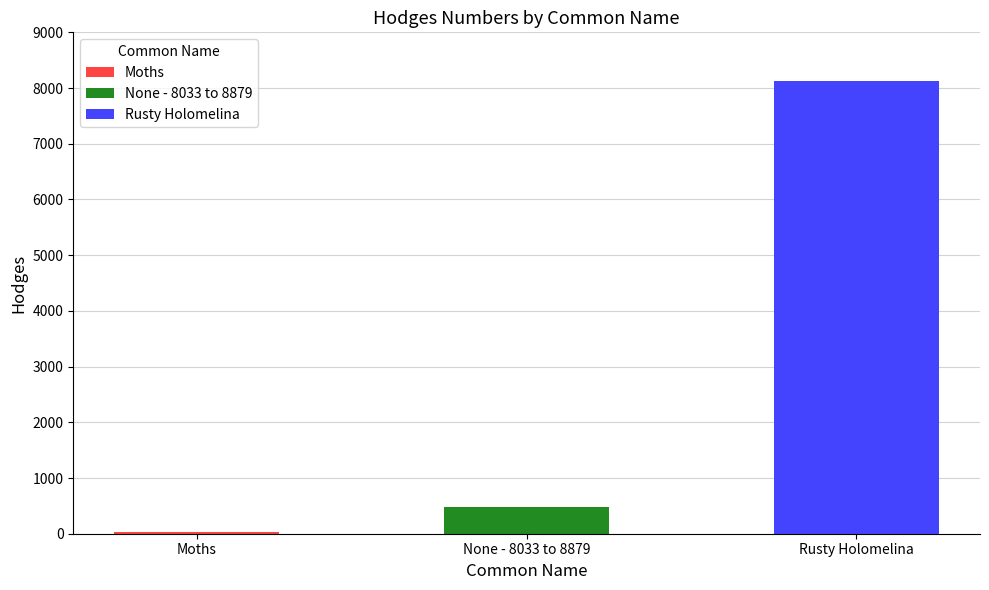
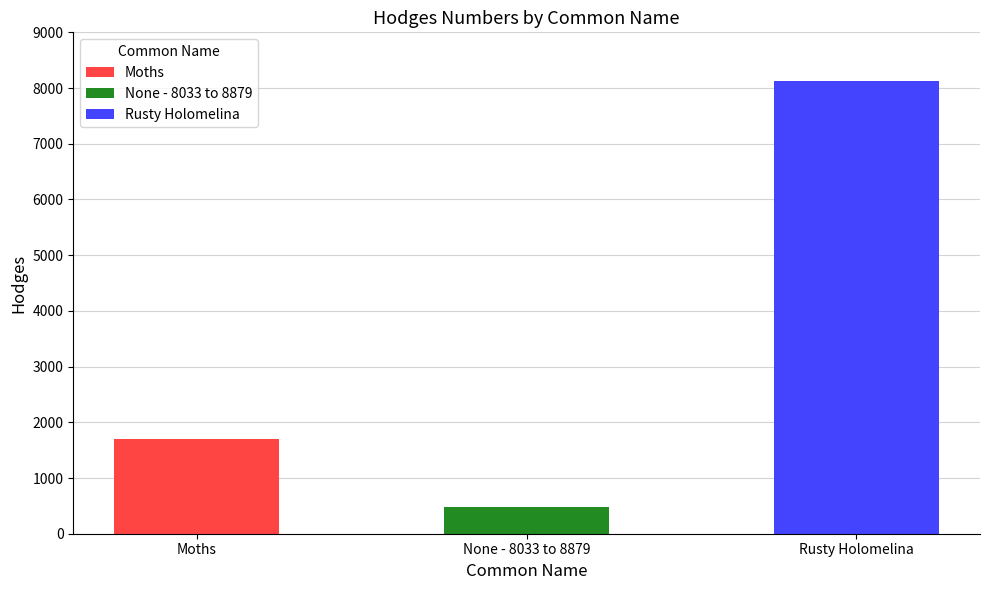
Moths: 0 -> 1700
